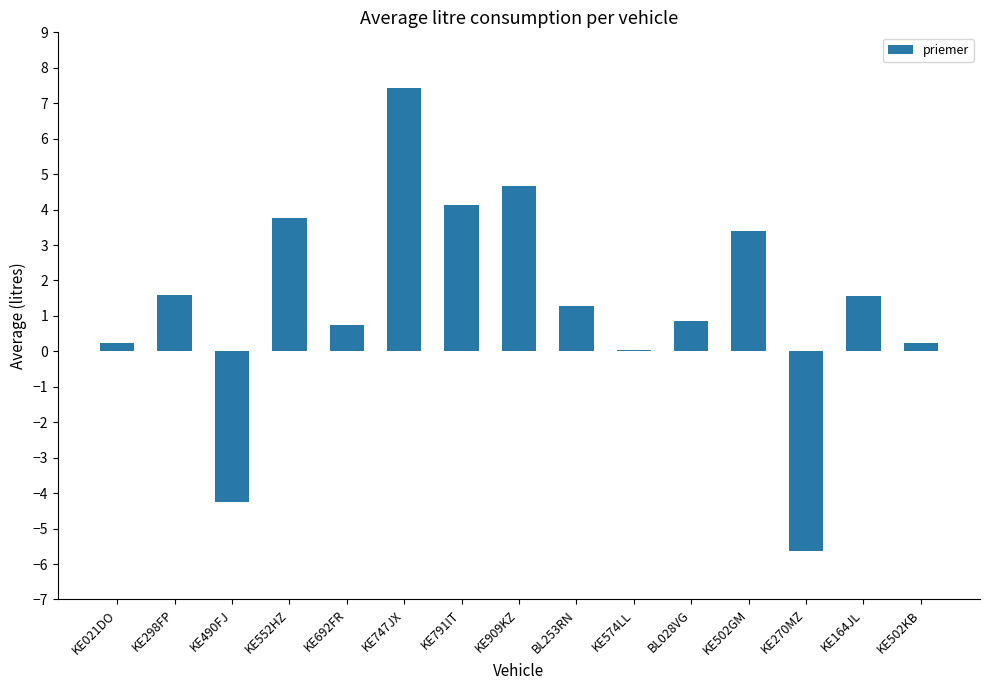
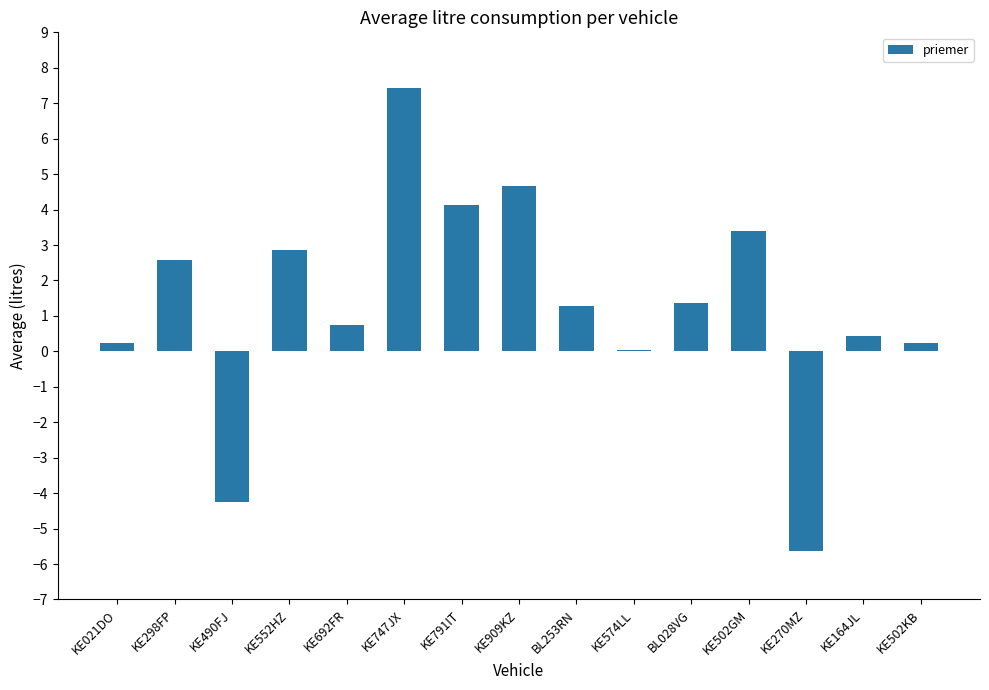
KE298FP: 1.6 -> 2.6
KE552HZ: 3.8 -> 2.9
BL028VG: 0.8 -> 1.4
KE164JL: 1.6 -> 0.4
